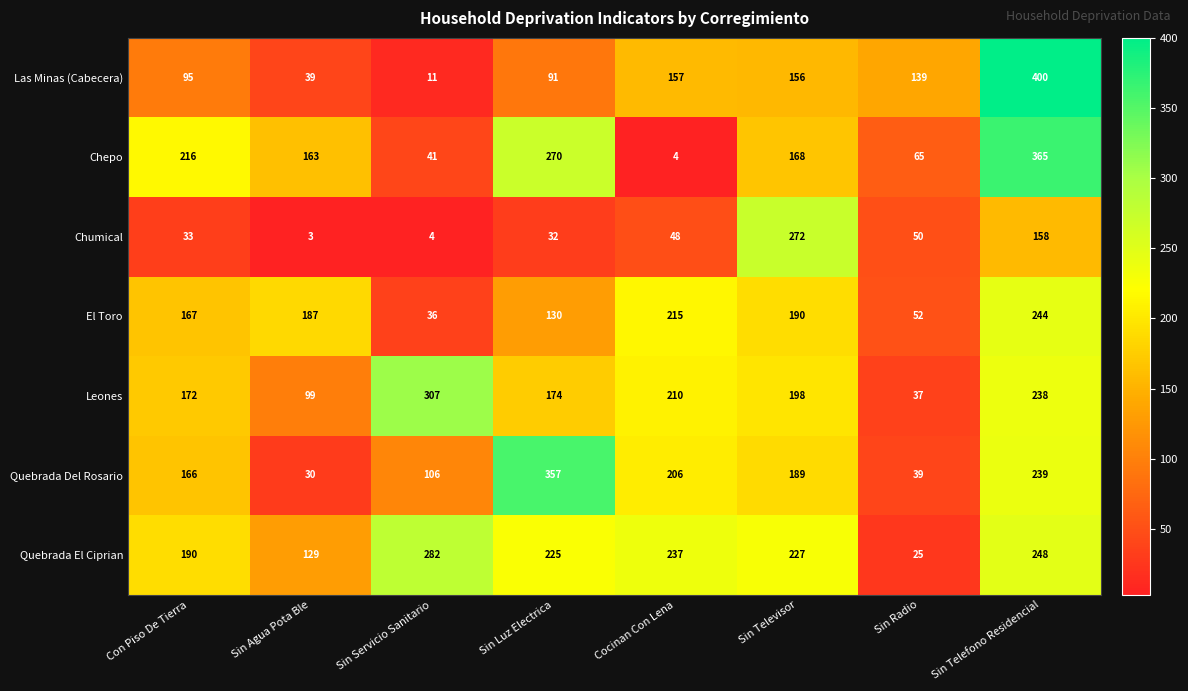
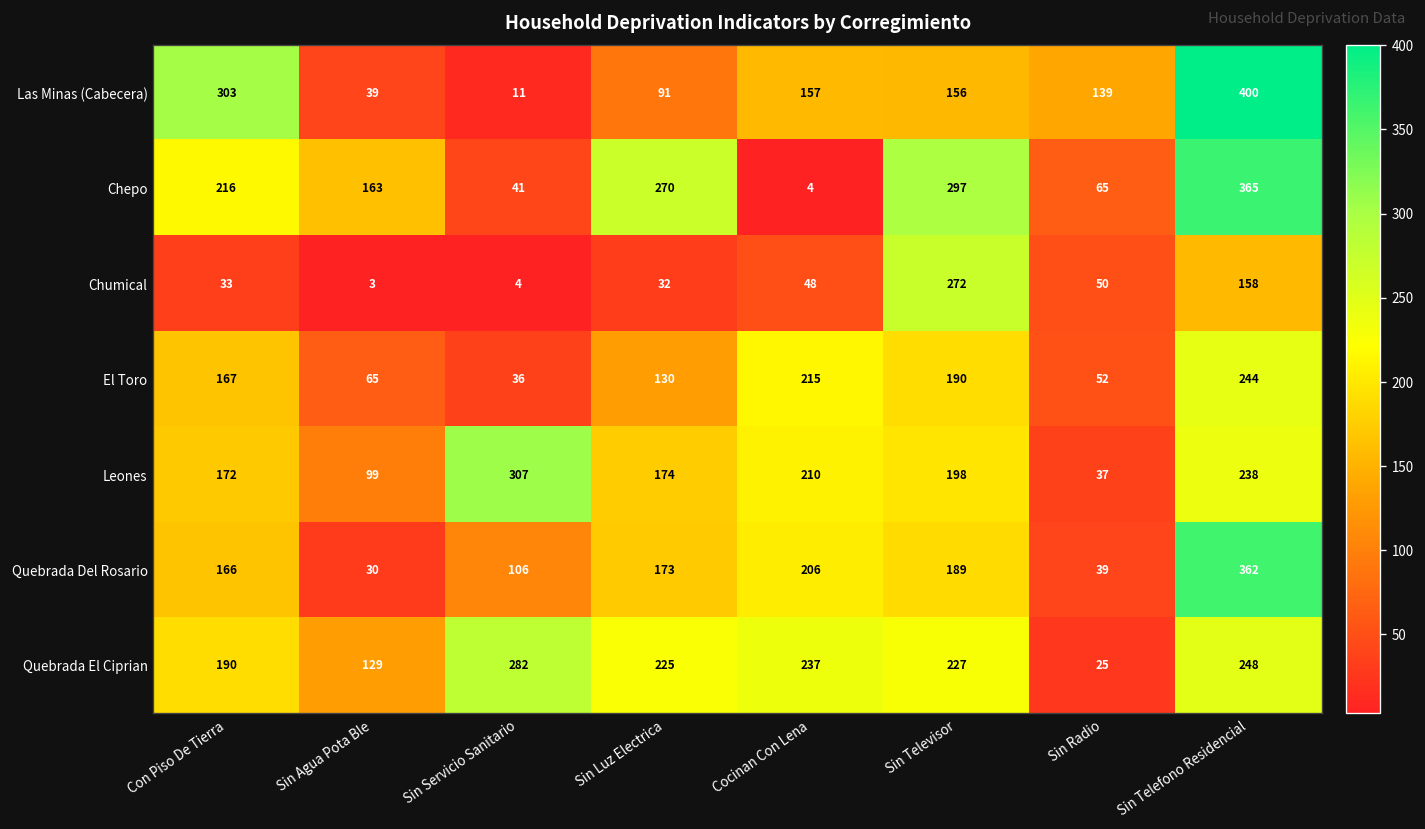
Las Minas (Cabecera), Con Piso De Tierra: 95 -> 303
Chepo, Sin Televisor: 168 -> 297
El Toro, Sin Agua Pota Ble: 187 -> 65
Quebrada Del Rosario, Sin Luz Electrica: 357 -> 173
Quebrada Del Rosario, Sin Telefono Residencial: 239 -> 362
